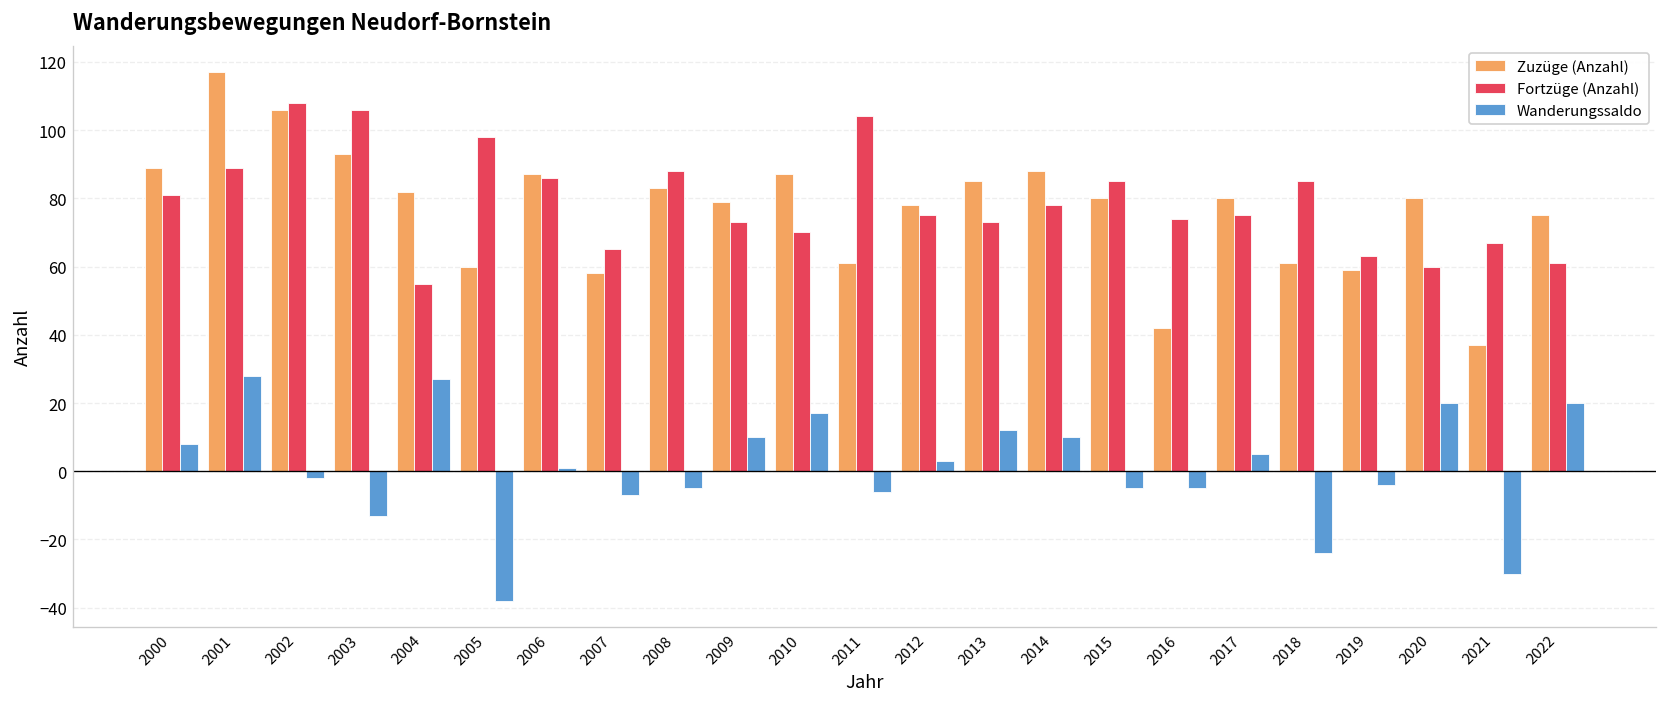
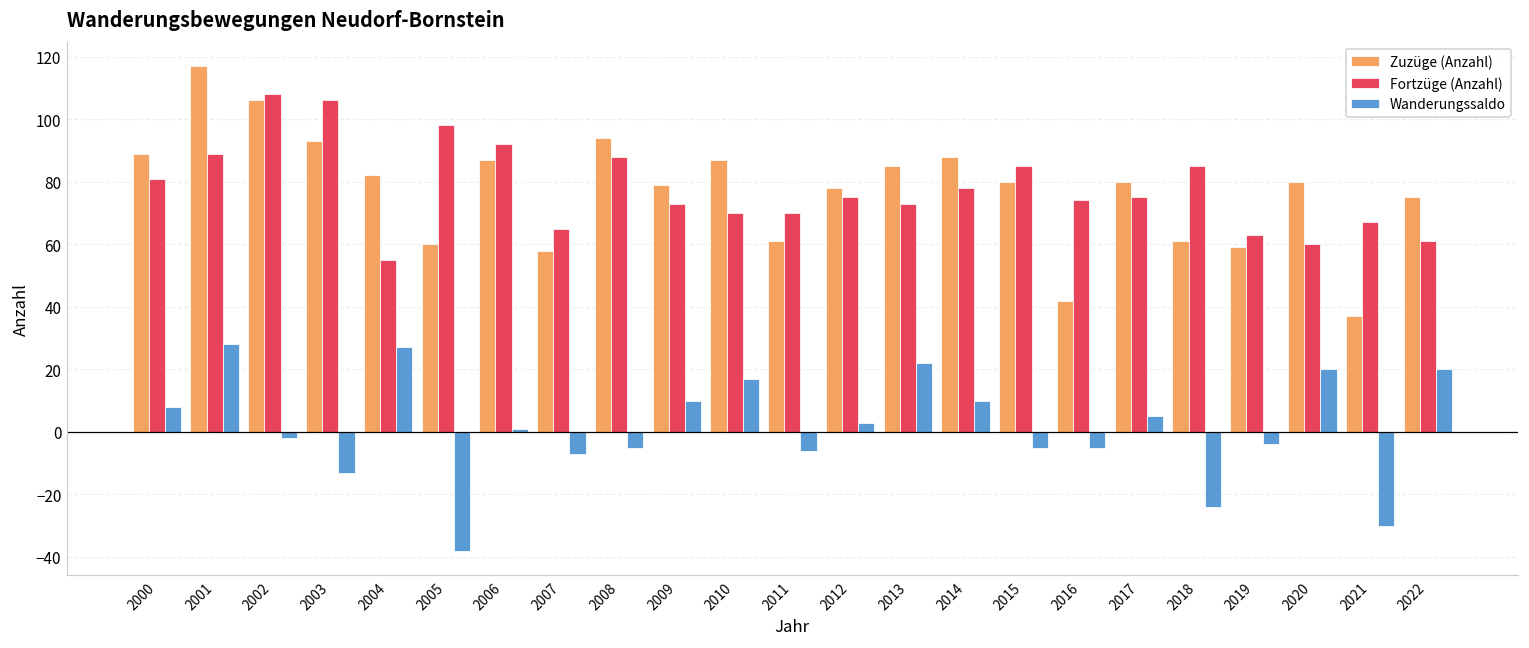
Fortzüge (Anzahl), 2006: 86 -> 92
Zuzüge (Anzahl), 2008: 83 -> 94
Fortzüge (Anzahl), 2011: 104 -> 70
Wanderungssaldo, 2013: 12 -> 22
